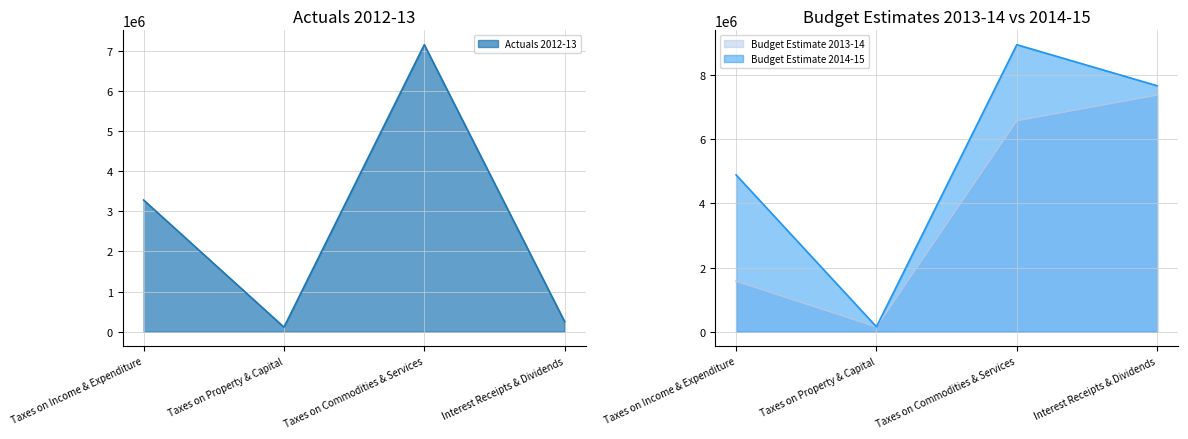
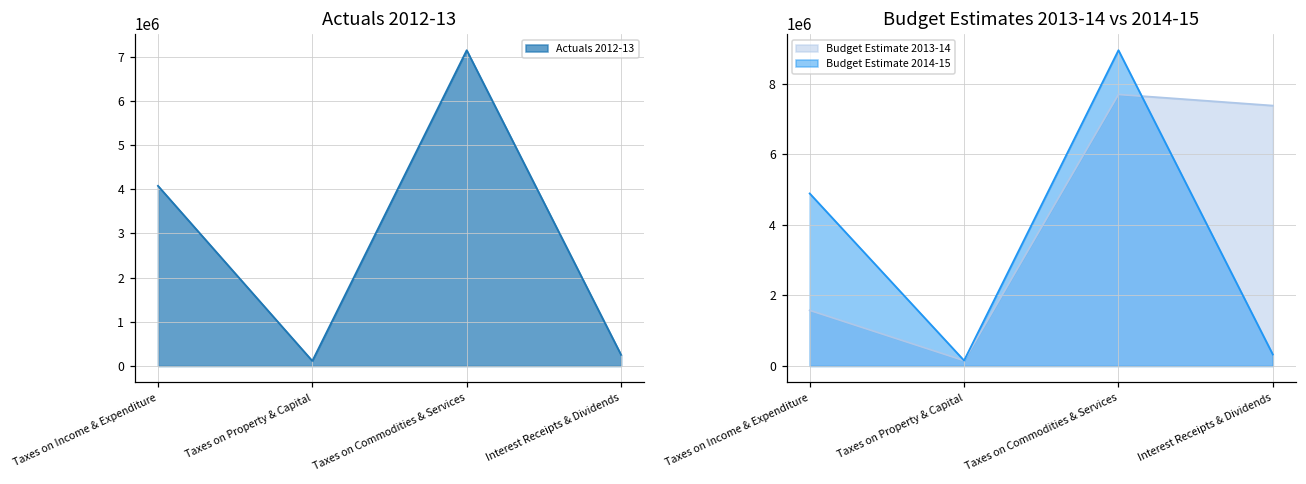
Actuals 2012-13, Taxes on Income & Expenditure: 3300000 -> 4100000
Budget Estimates 2013-14 vs 2014-15, Budget Estimate 2013-14, Taxes on Commodities & Services: 6600000 -> 7700000
Budget Estimates 2013-14 vs 2014-15, Budget Estimate 2014-15, Interest Receipts & Dividends: 7700000 -> 300000
